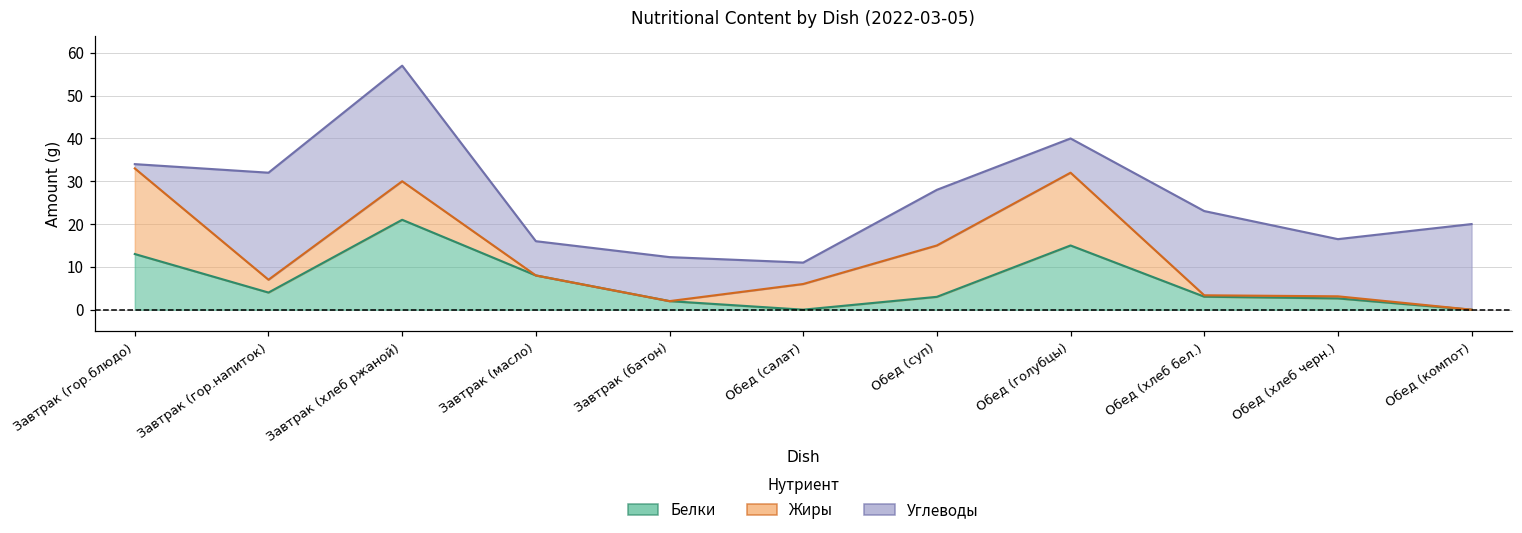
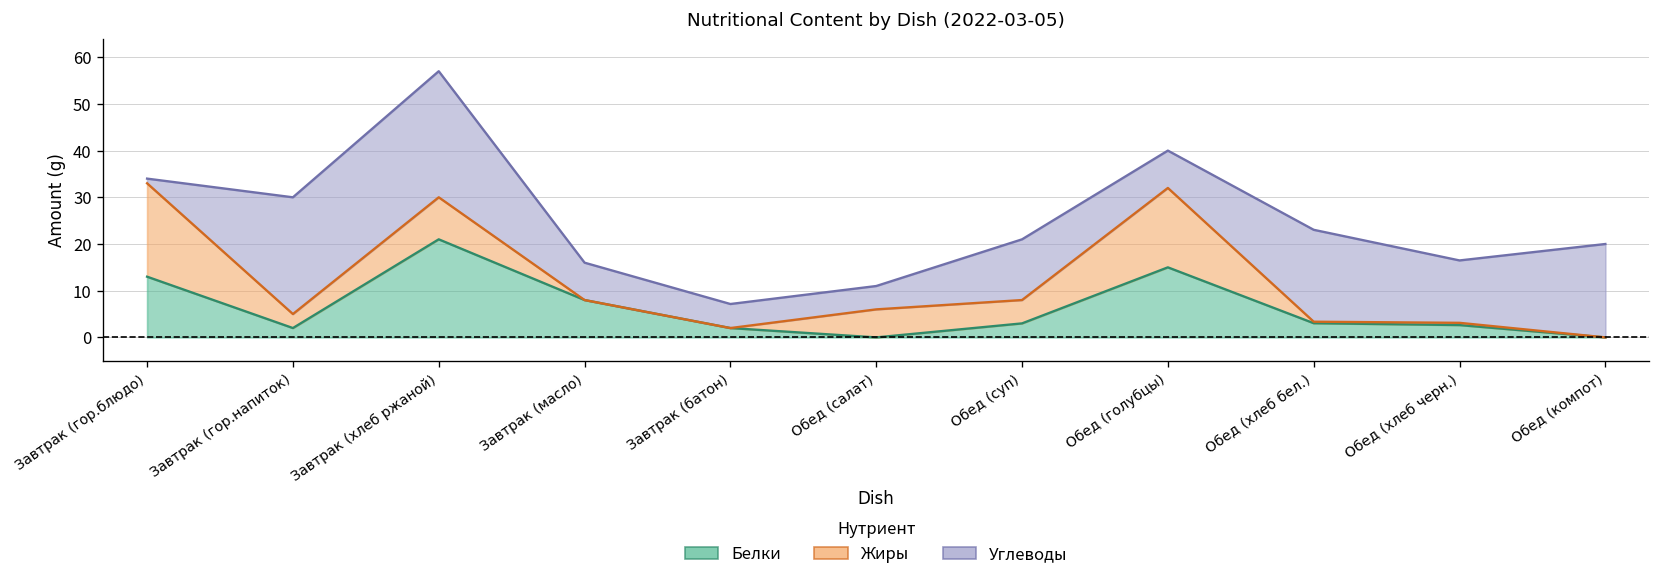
Белки, Завтрак (гор.напиток): 4 -> 2
Углеводы, Завтрак (батон): 10 -> 5
Жиры, Обед (суп): 12 -> 5
